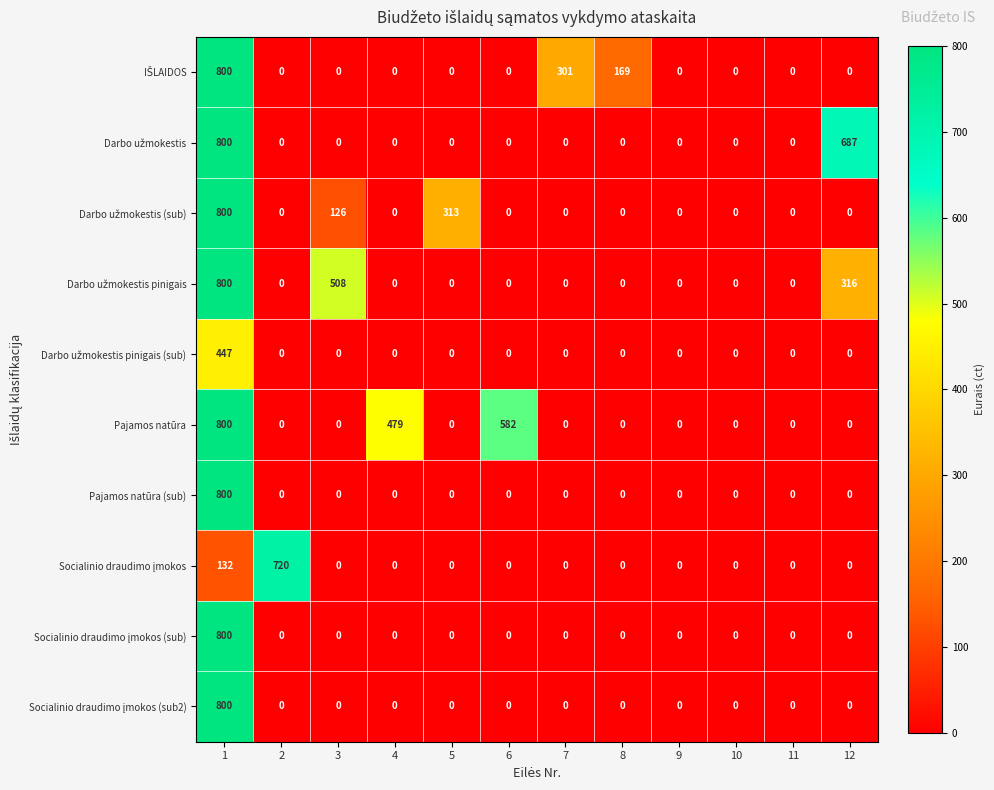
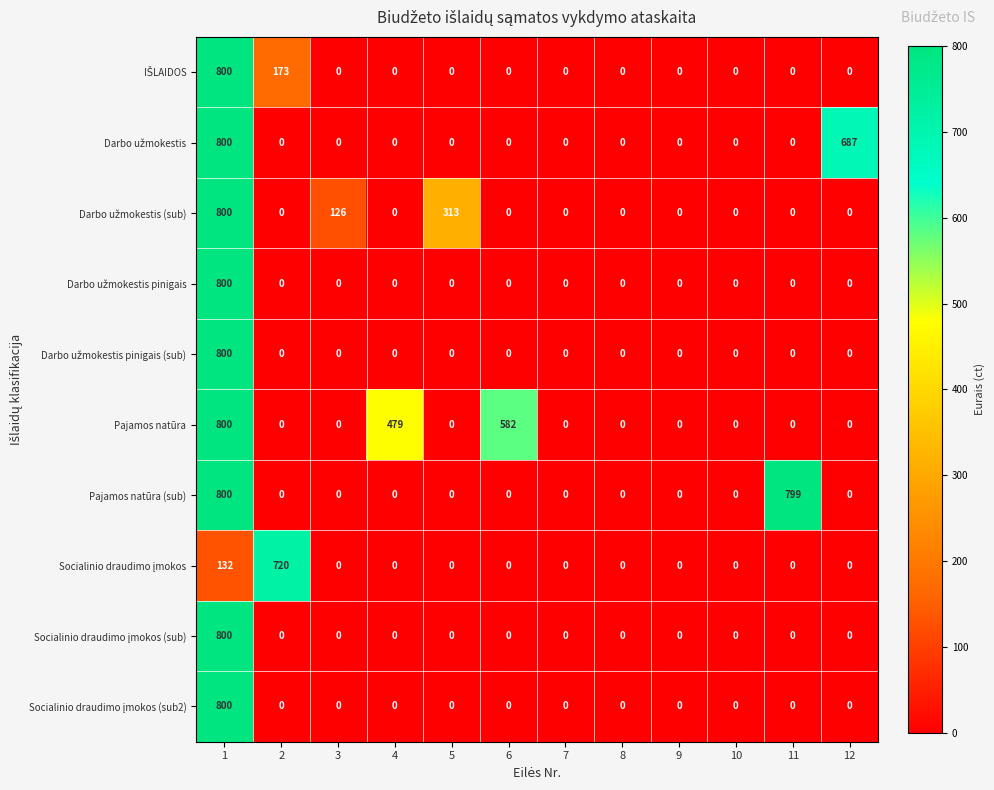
IŠLAIDOS, 2: 0 -> 173
IŠLAIDOS, 7: 301 -> 0
IŠLAIDOS, 8: 169 -> 0
Darbo užmokestis pinigais, 3: 508 -> 0
Darbo užmokestis pinigais, 12: 316 -> 0
Darbo užmokestis pinigais (sub), 1: 447 -> 800
Pajamos natūra (sub), 11: 0 -> 799
